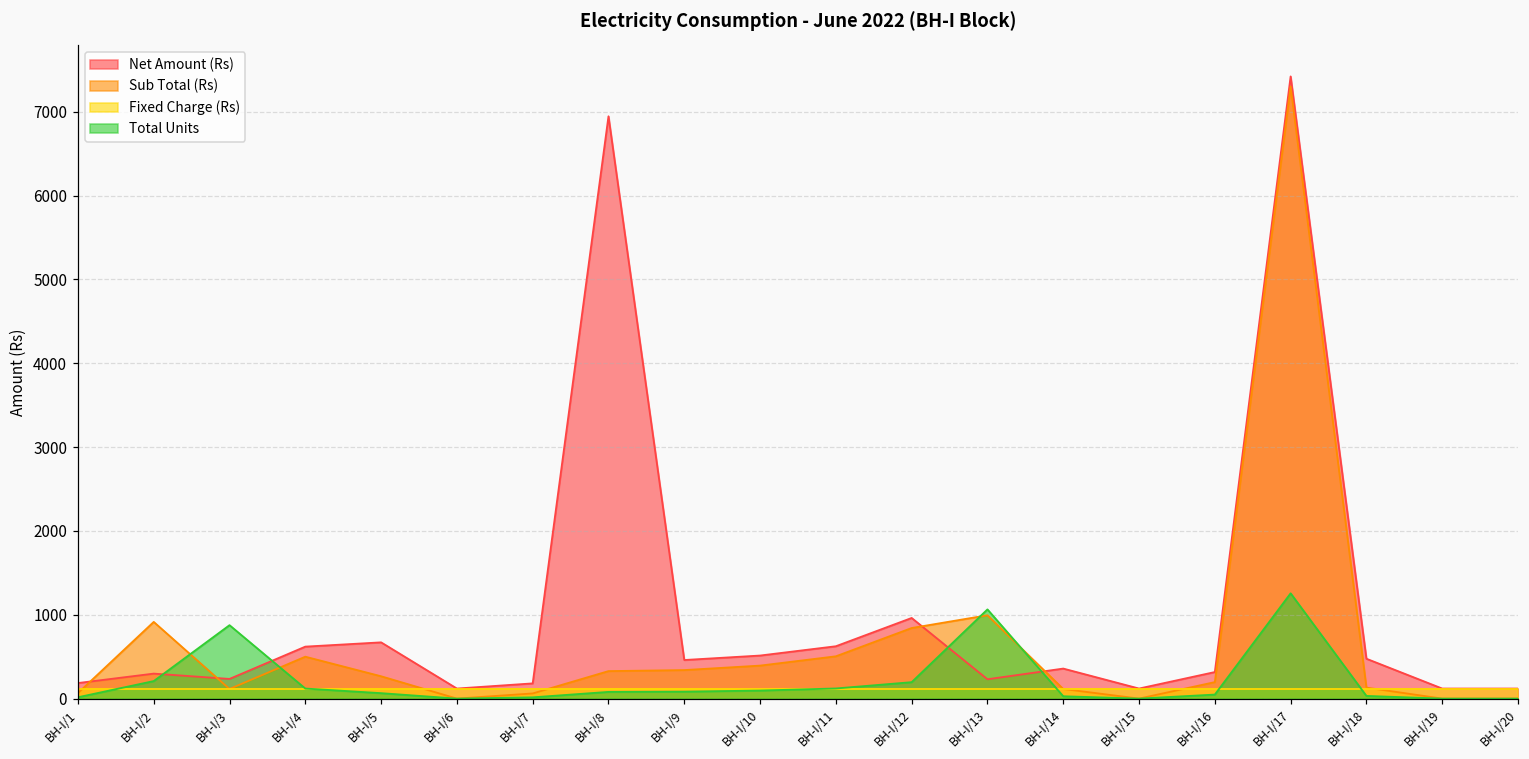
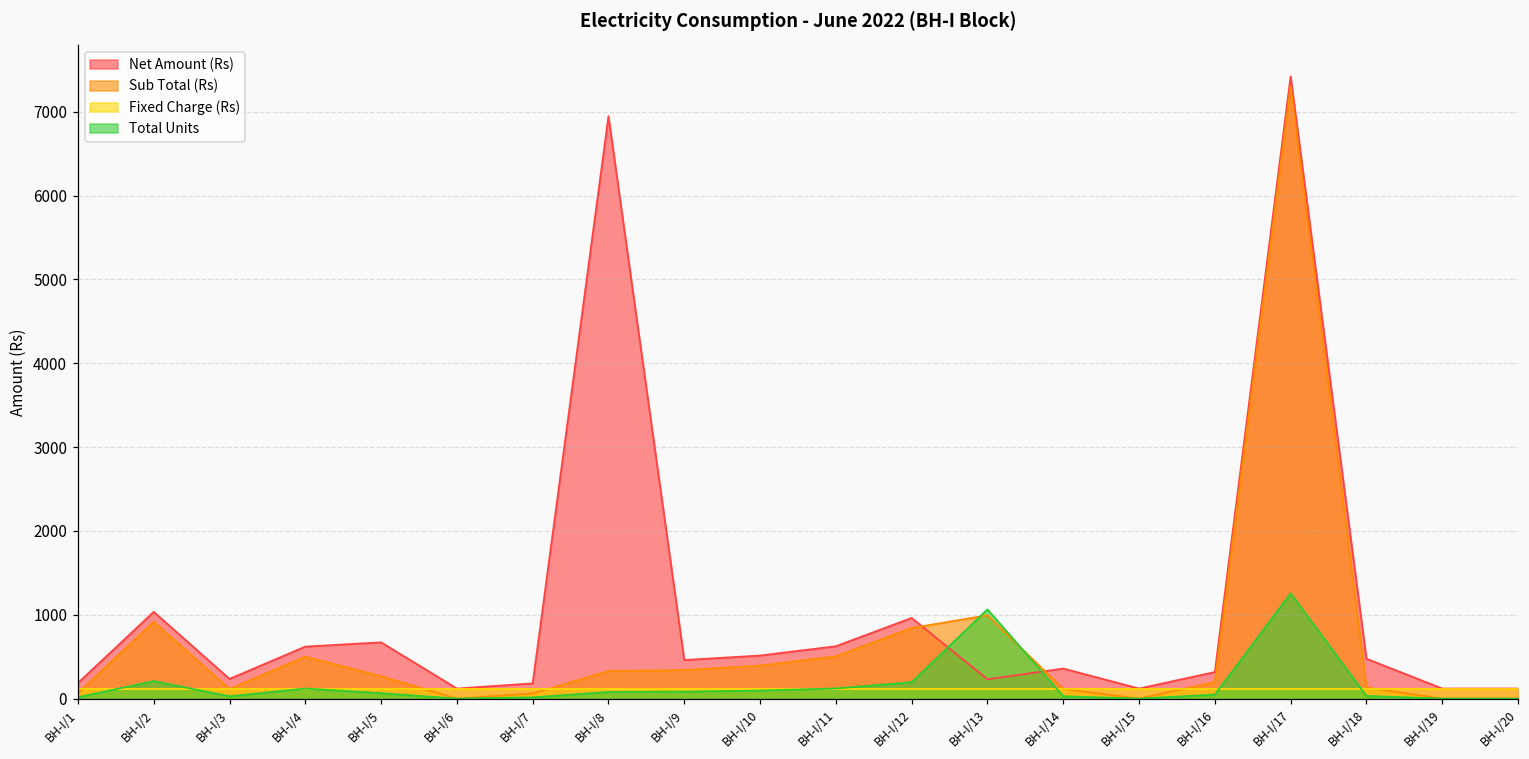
Net Amount (Rs), BH-I/2: 300 -> 1000
Total Units, BH-I/3: 900 -> 0
